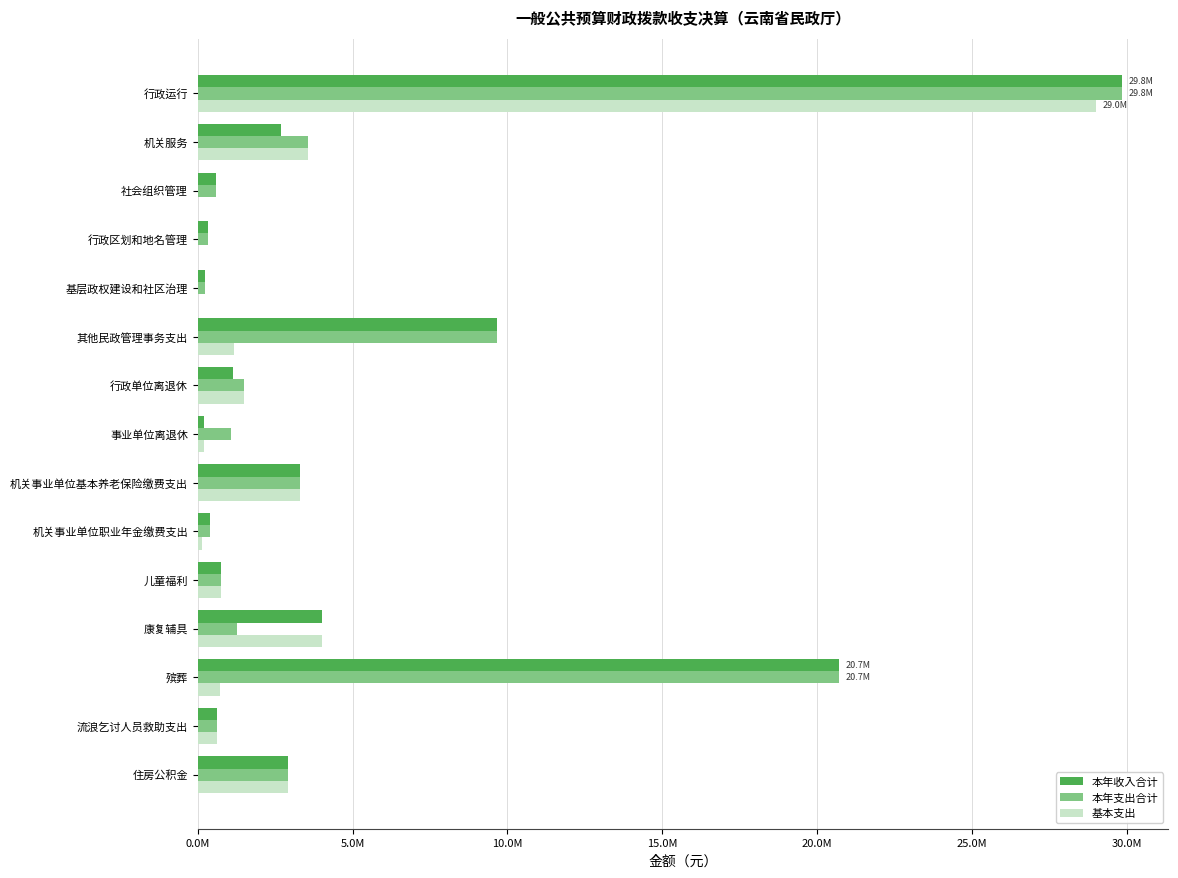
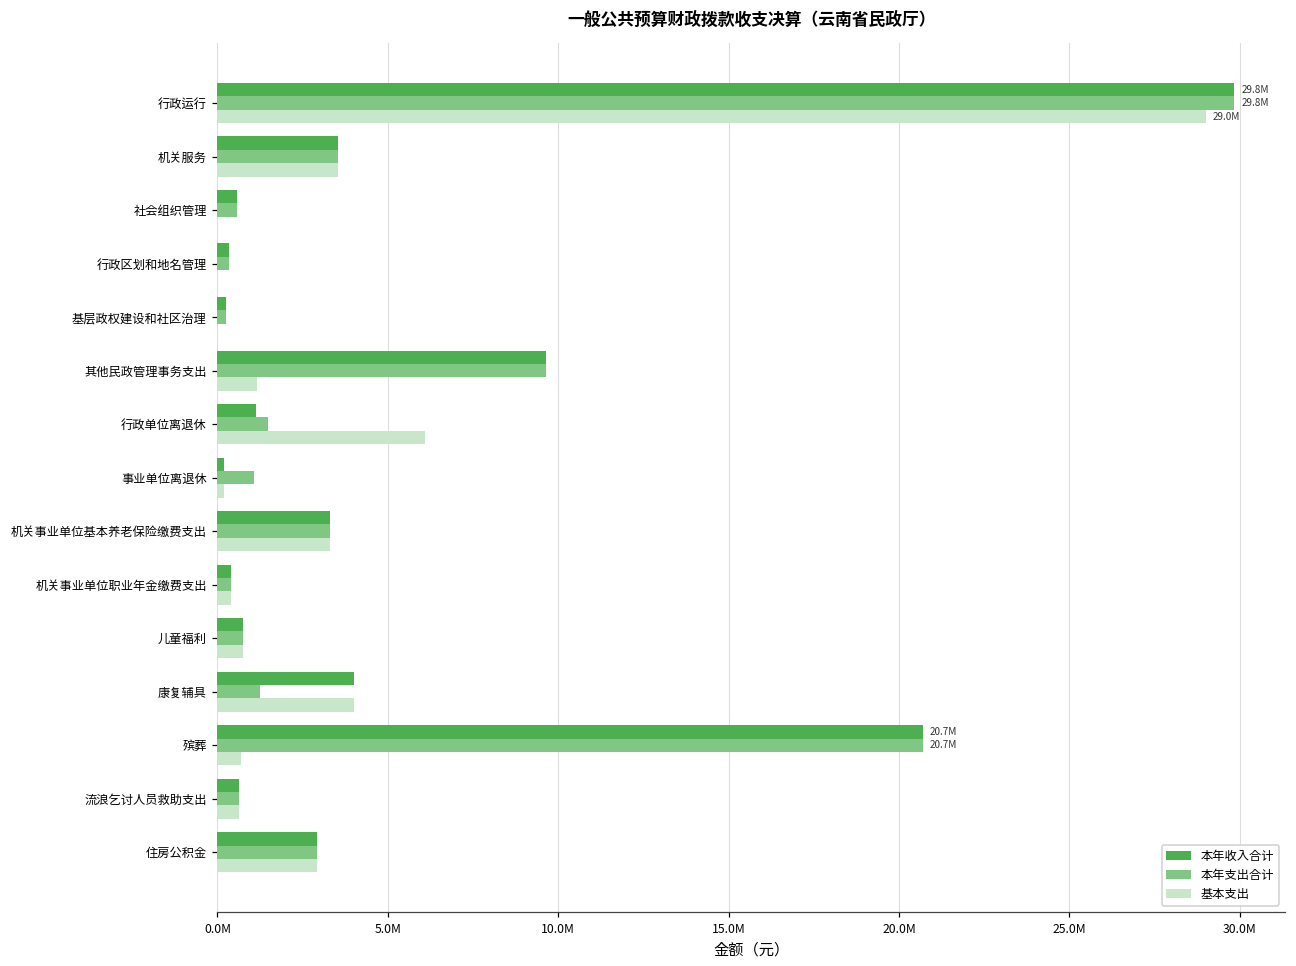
本年收入合计, 机关服务: 2700000 -> 3500000
基本支出, 行政单位离退休: 1500000 -> 6100000
基本支出, 机关事业单位职业年金缴费支出: 100000 -> 400000
